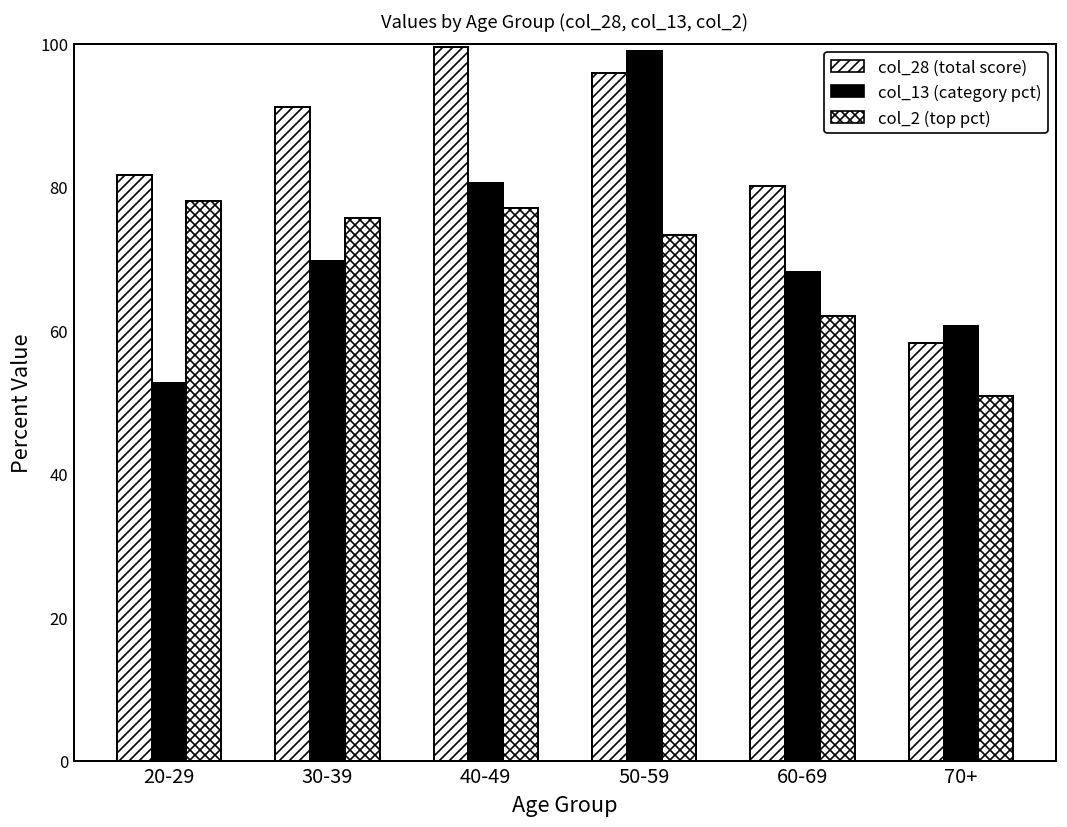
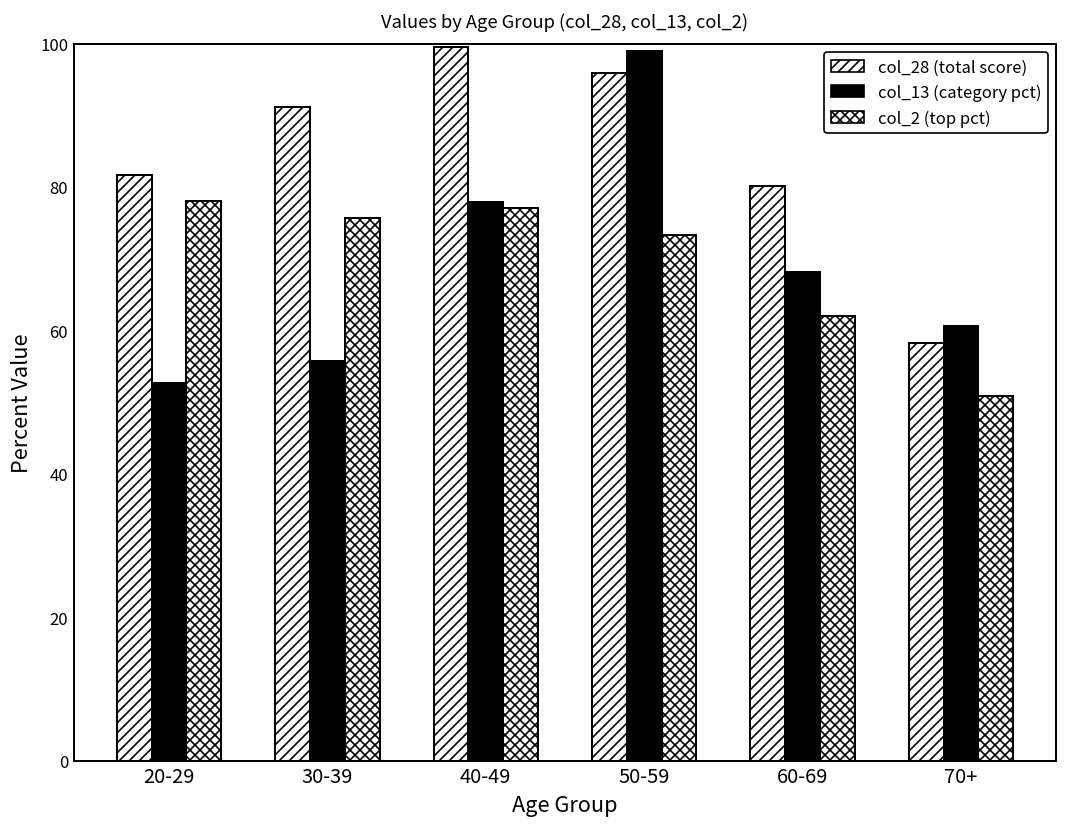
col_13 (category pct), 30-39: 70 -> 56
col_13 (category pct), 40-49: 81 -> 78
